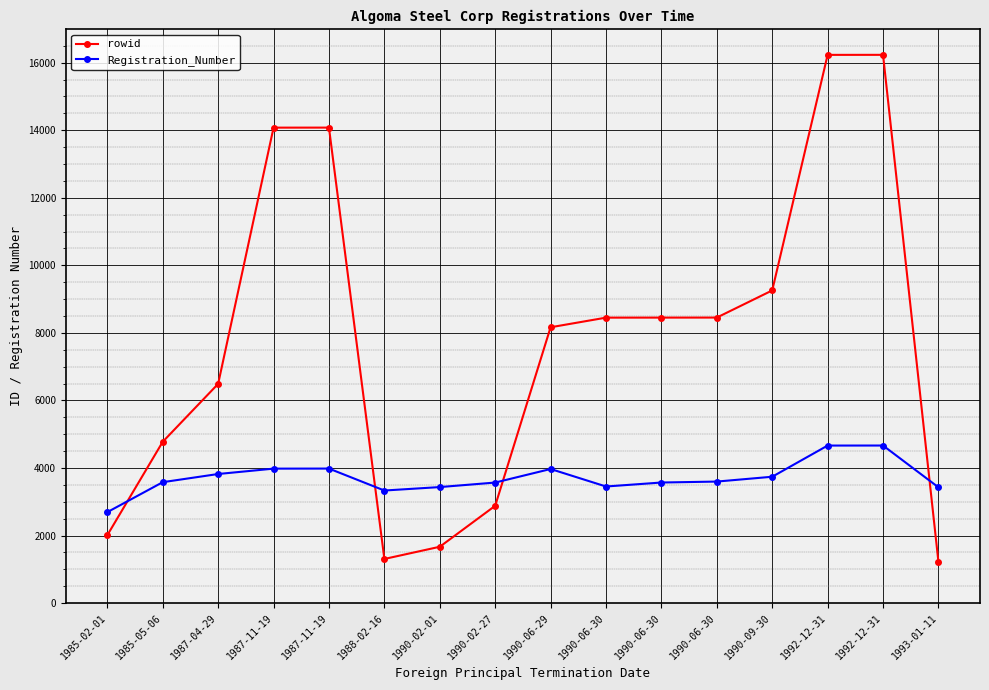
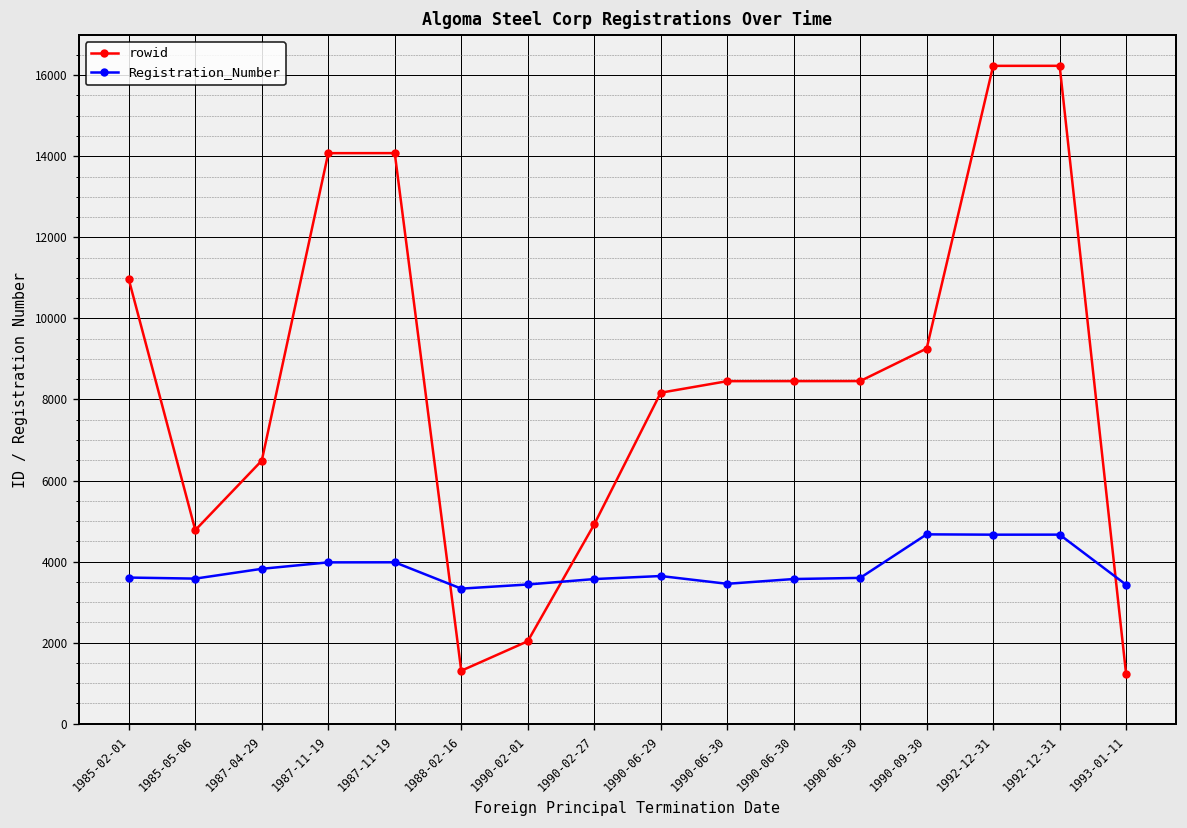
rowid, 1985-02-01: 2000 -> 11000
Registration_Number, 1985-02-01: 2700 -> 3600
rowid, 1990-02-01: 1700 -> 2000
rowid, 1990-02-27: 2900 -> 4900
Registration_Number, 1990-06-29: 4000 -> 3600
Registration_Number, 1990-09-30: 3700 -> 4700
